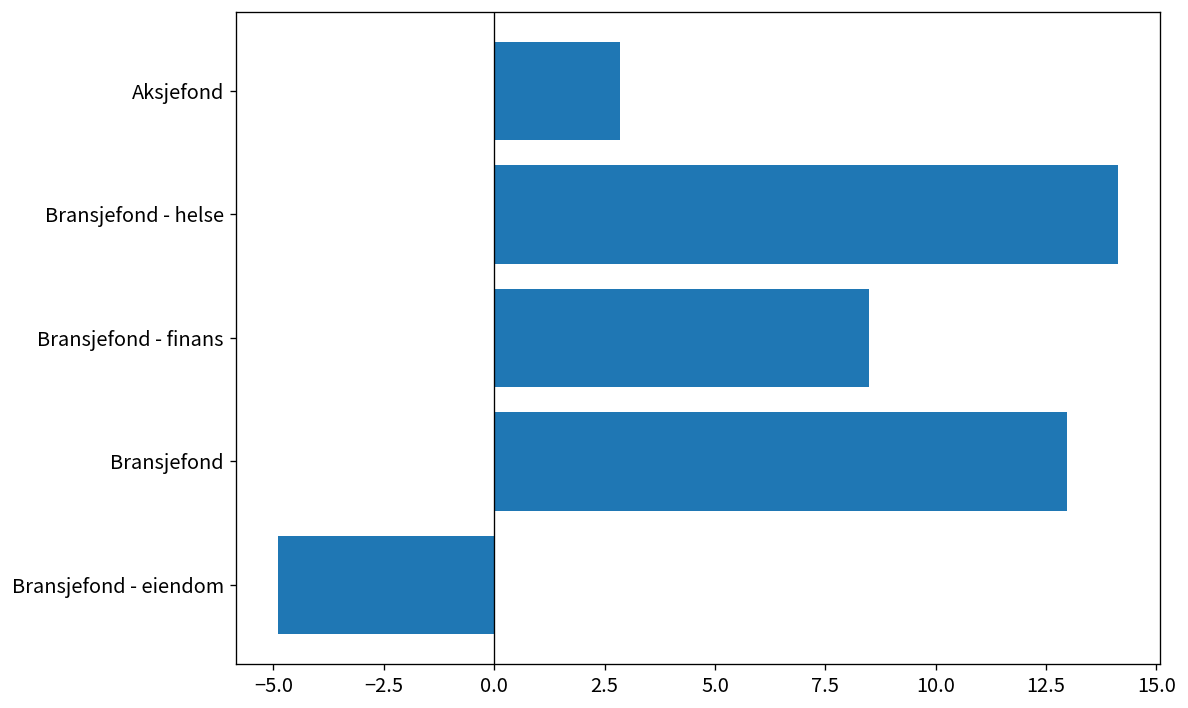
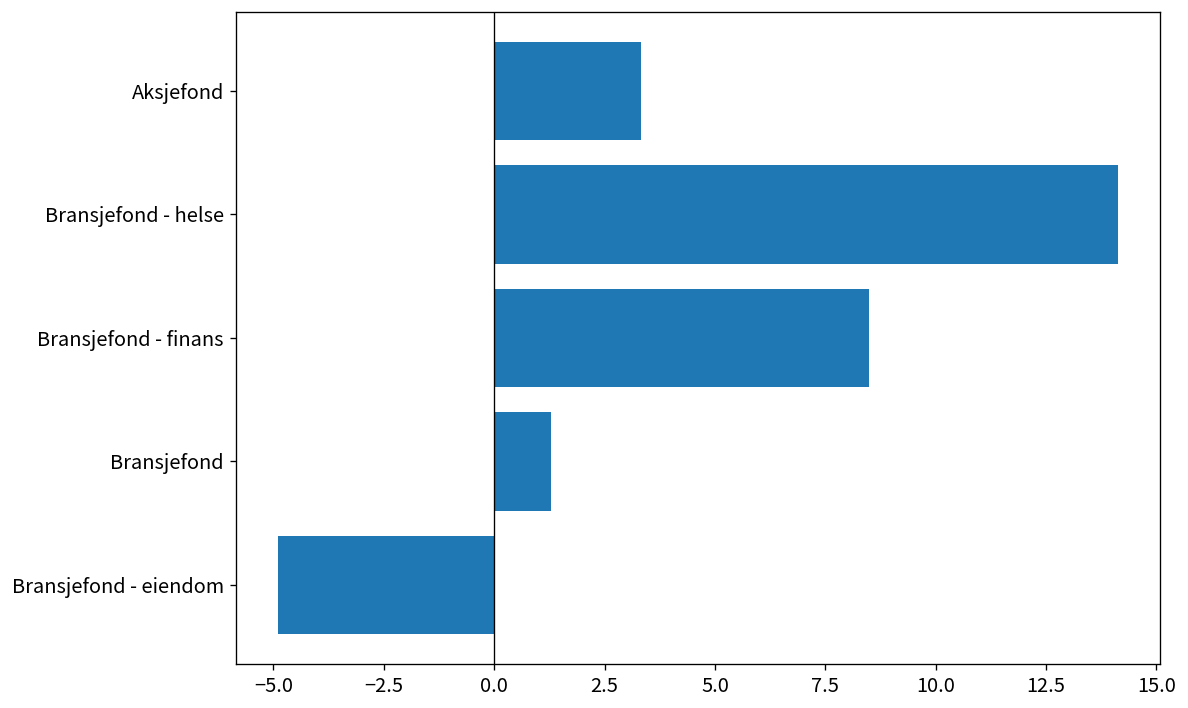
Aksjefond: 2.8 -> 3.3
Bransjefond: 13.0 -> 1.3
